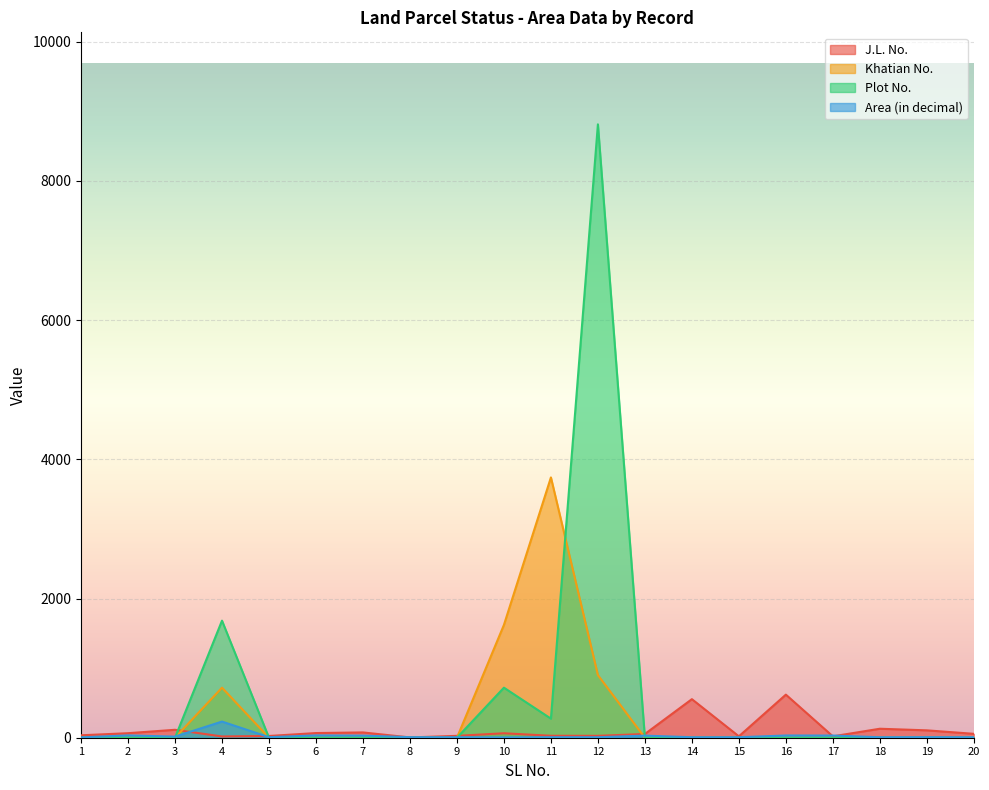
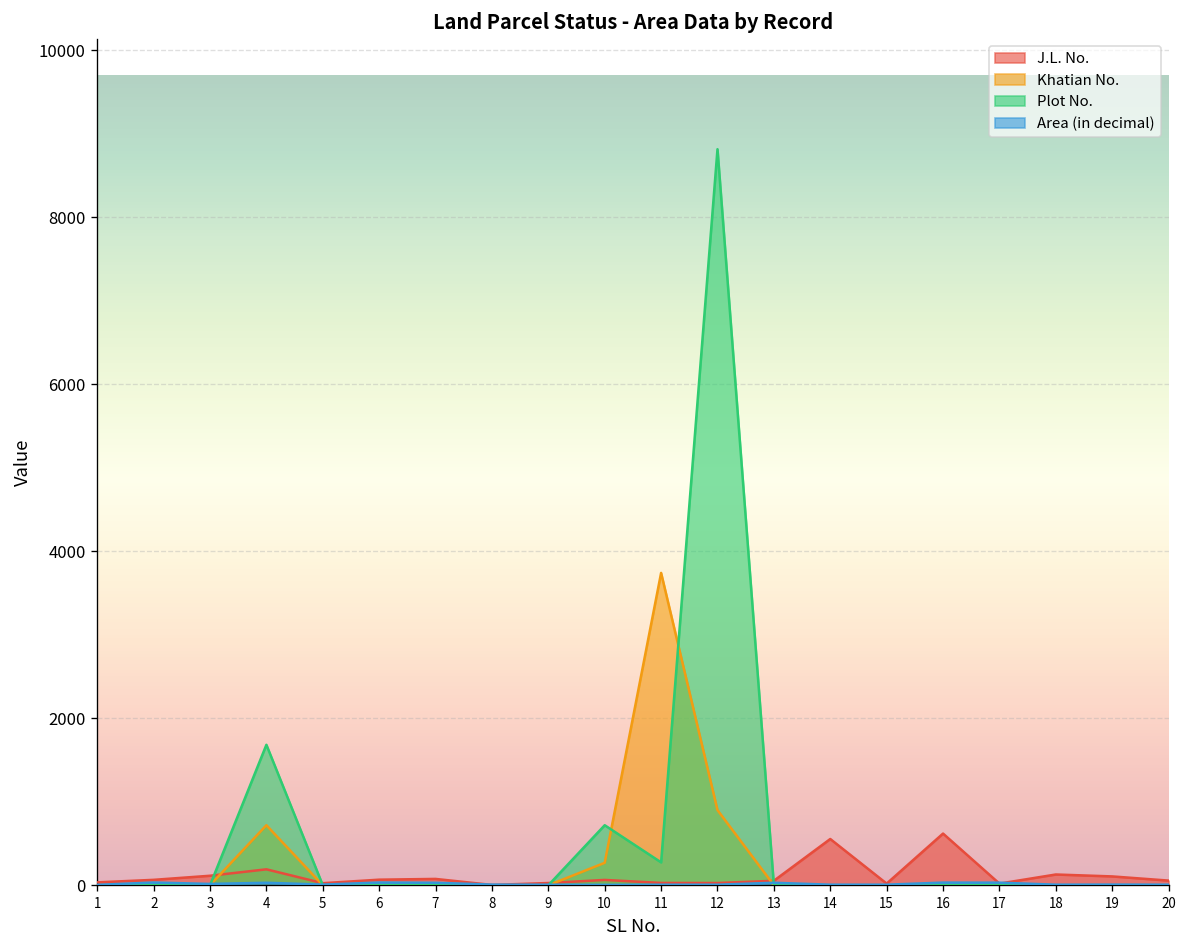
J.L. No., 4: 0 -> 200
Area (in decimal), 4: 200 -> 0
Khatian No., 10: 1600 -> 300
